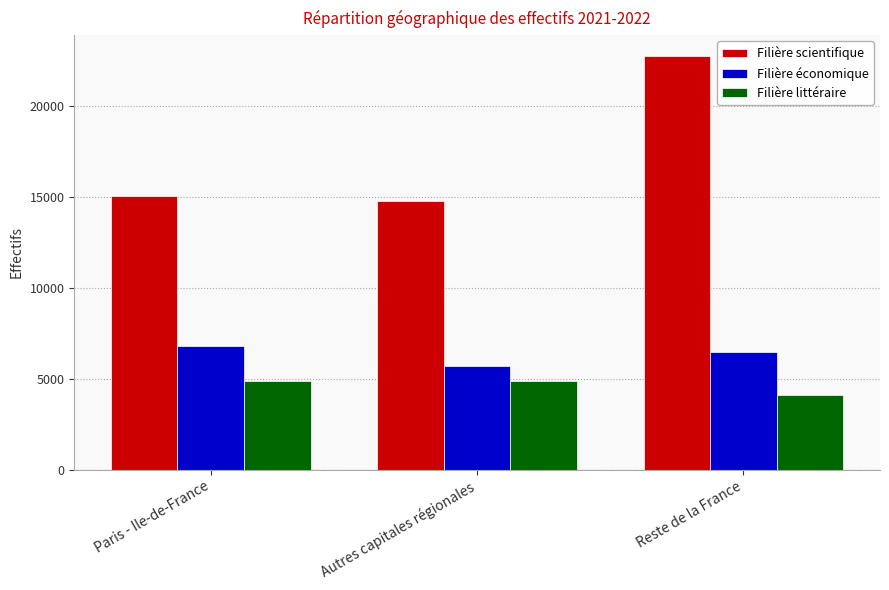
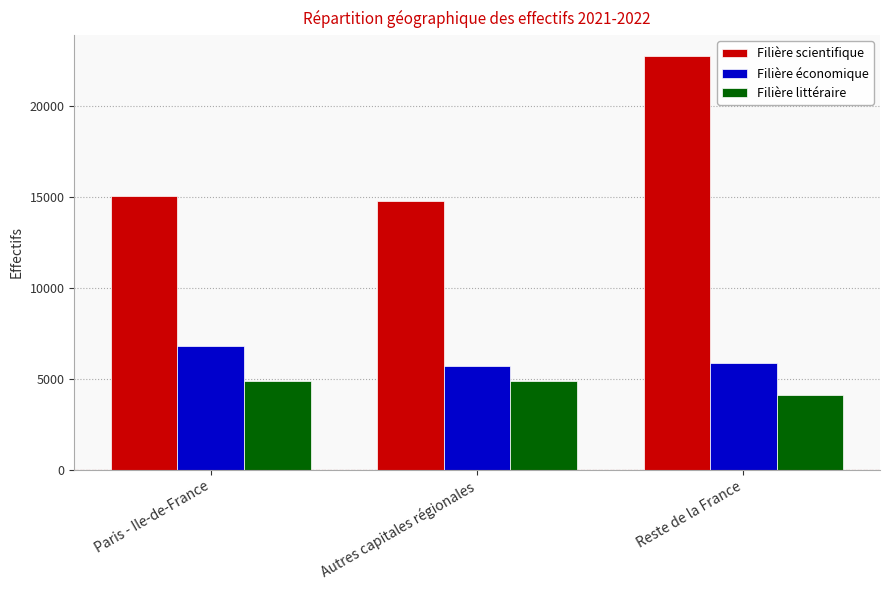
Filière économique, Reste de la France: 6500 -> 5900
